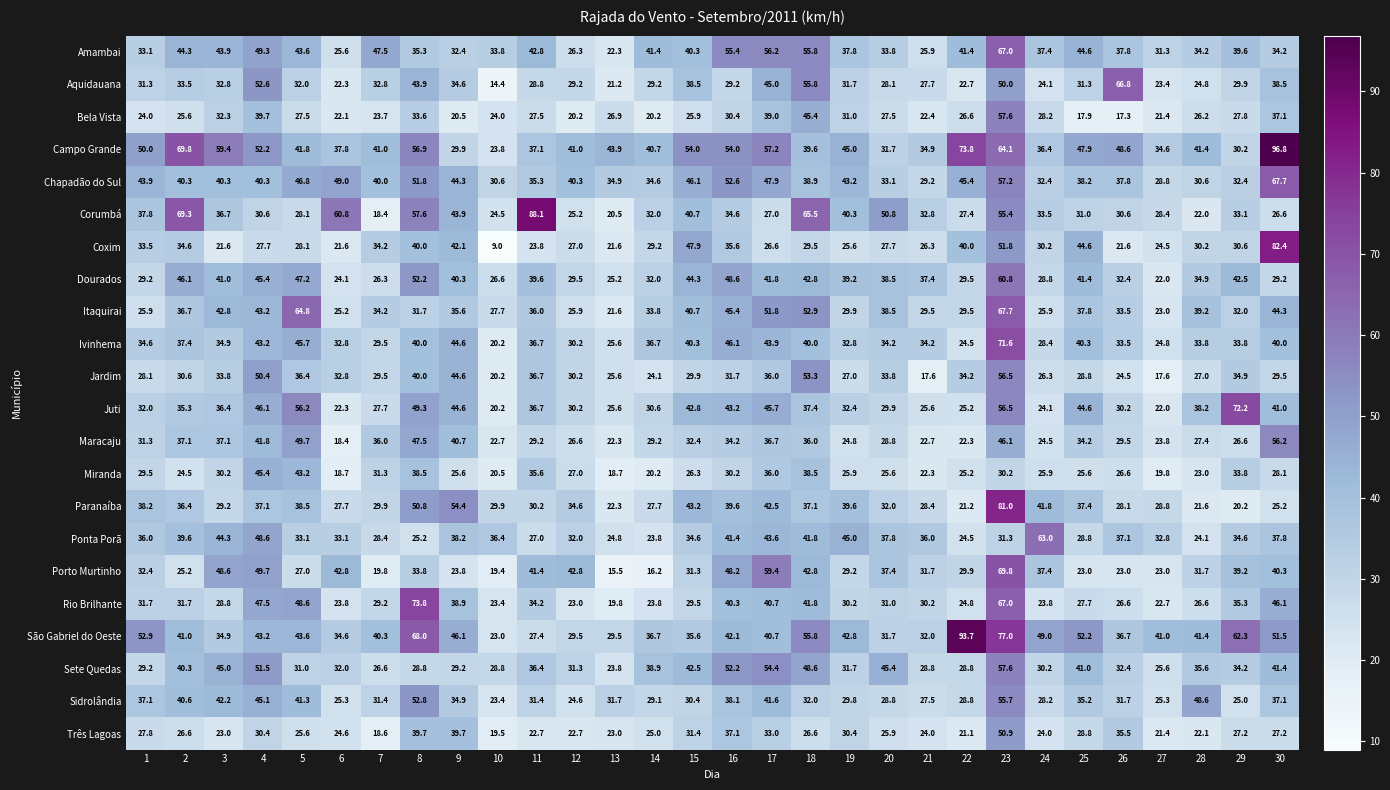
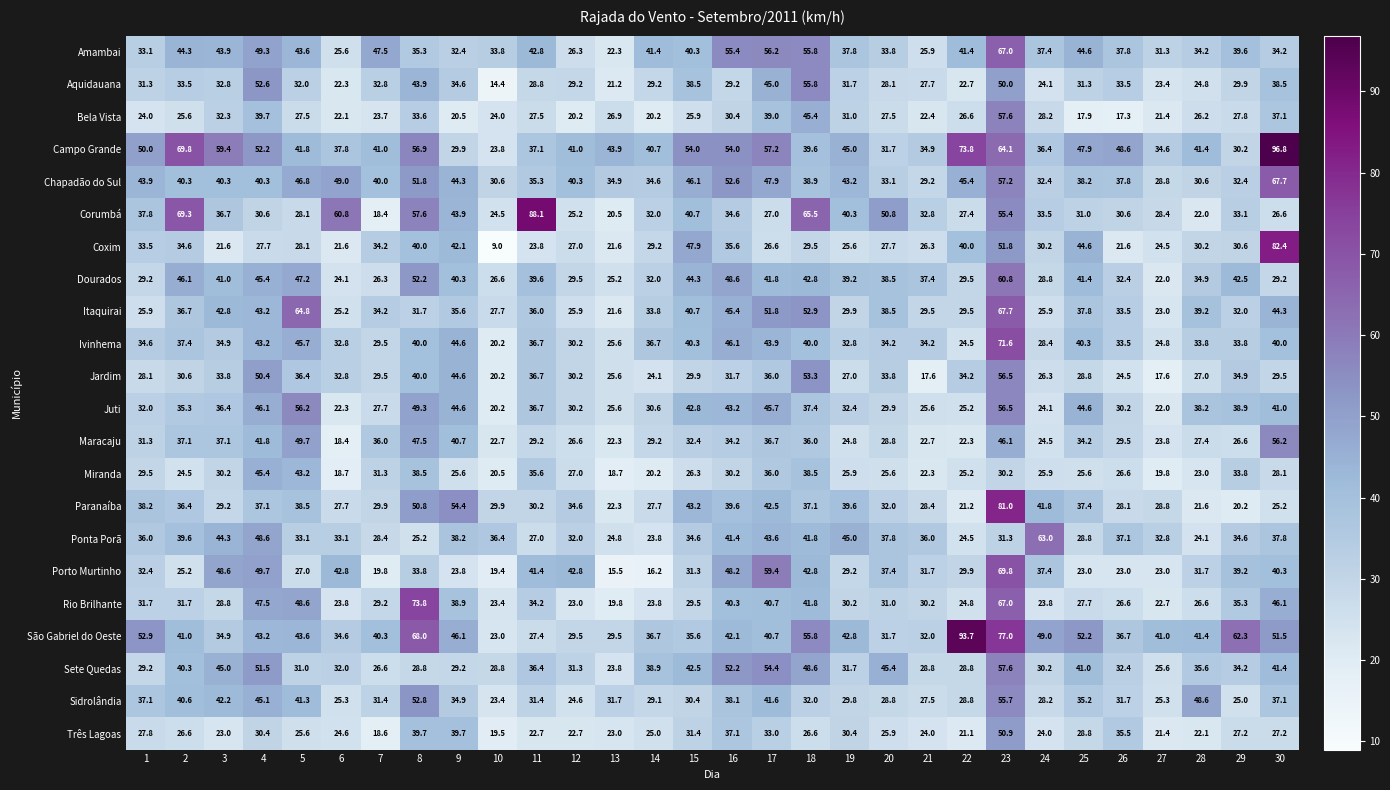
Aquidauana, 26: 66.8 -> 33.5
Juti, 29: 72.2 -> 38.9
